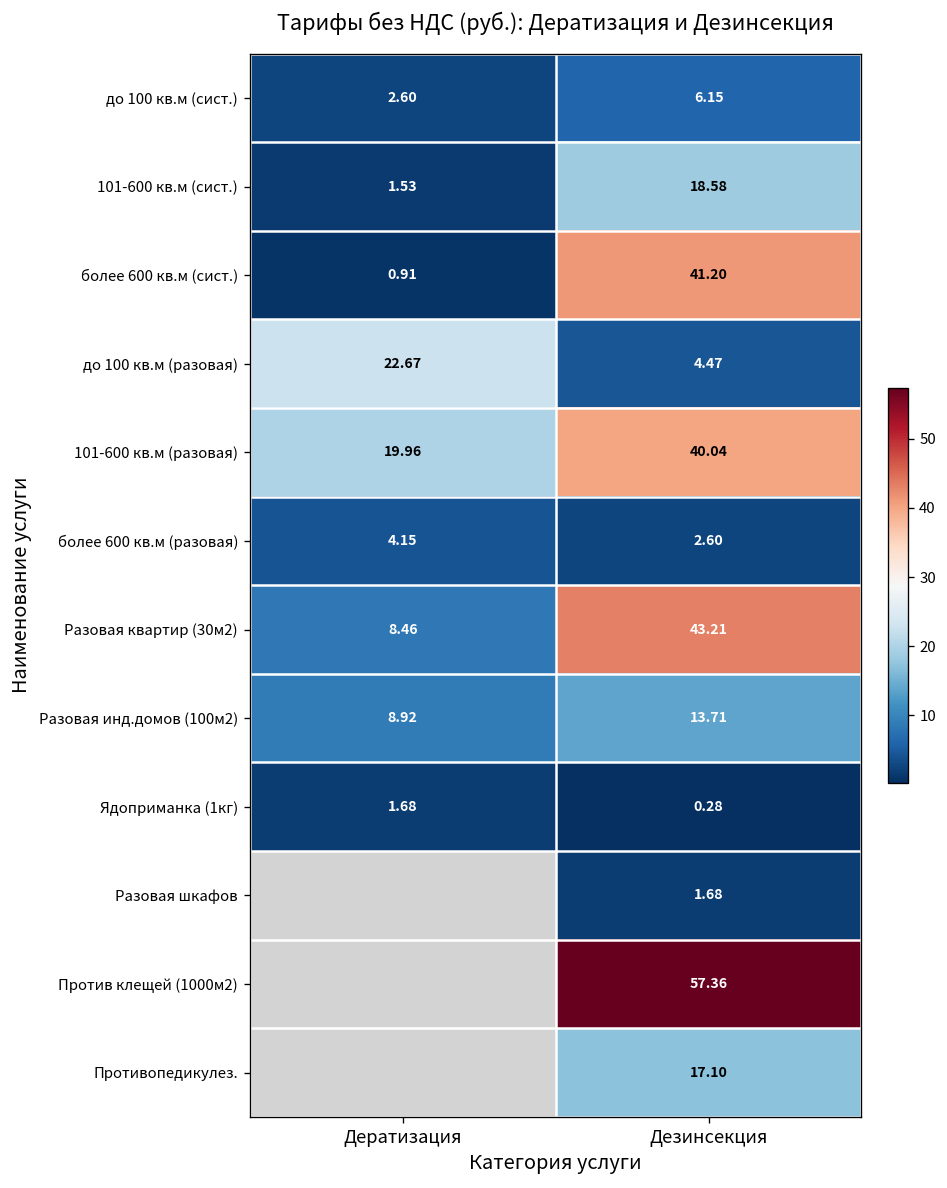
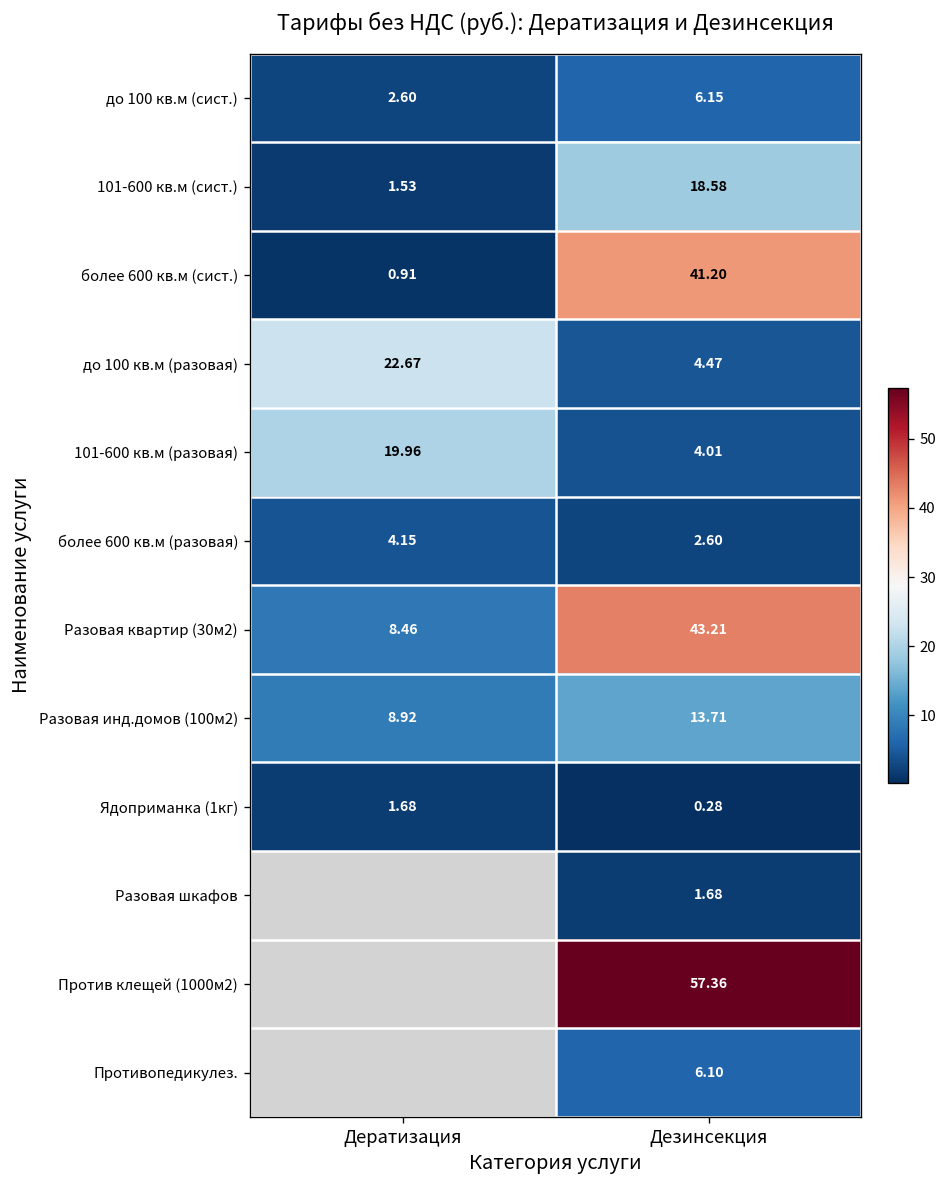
101-600 кв.м (разовая), Дезинсекция: 40.04 -> 4.01
Противопедикулез., Дезинсекция: 17.10 -> 6.10
